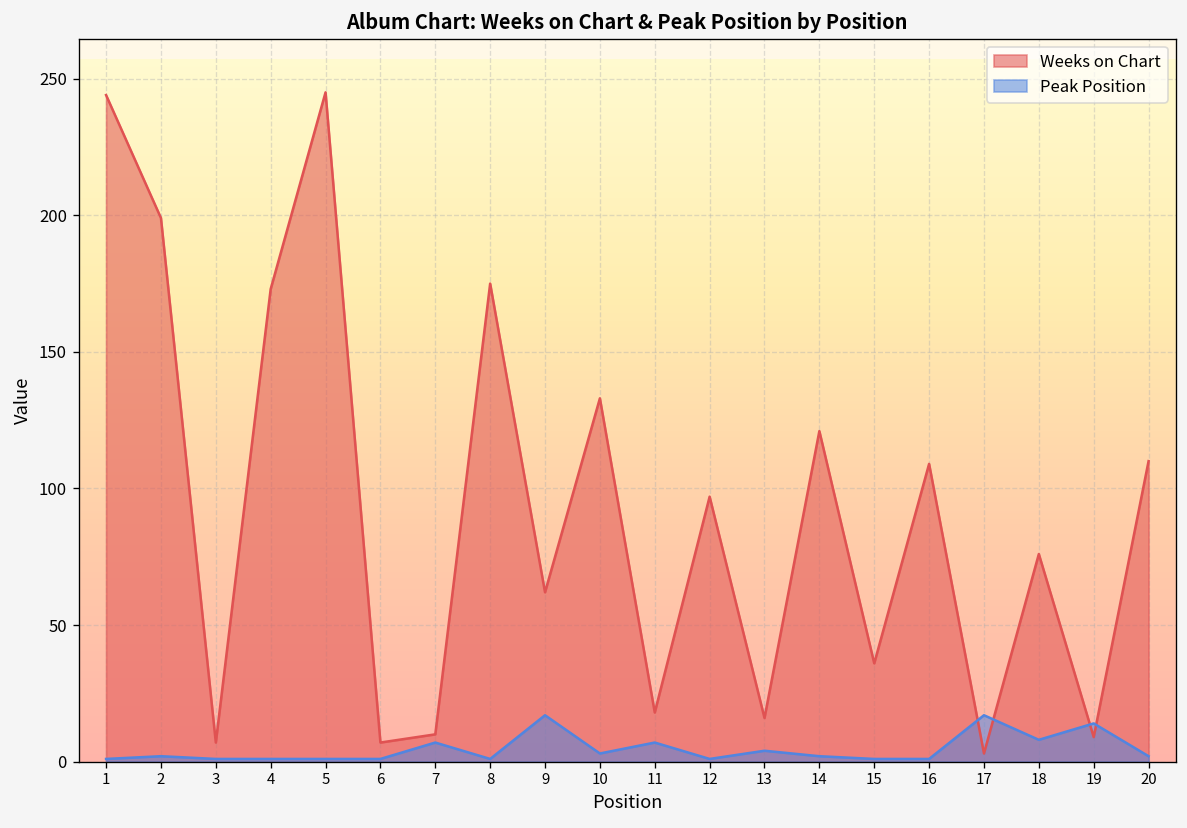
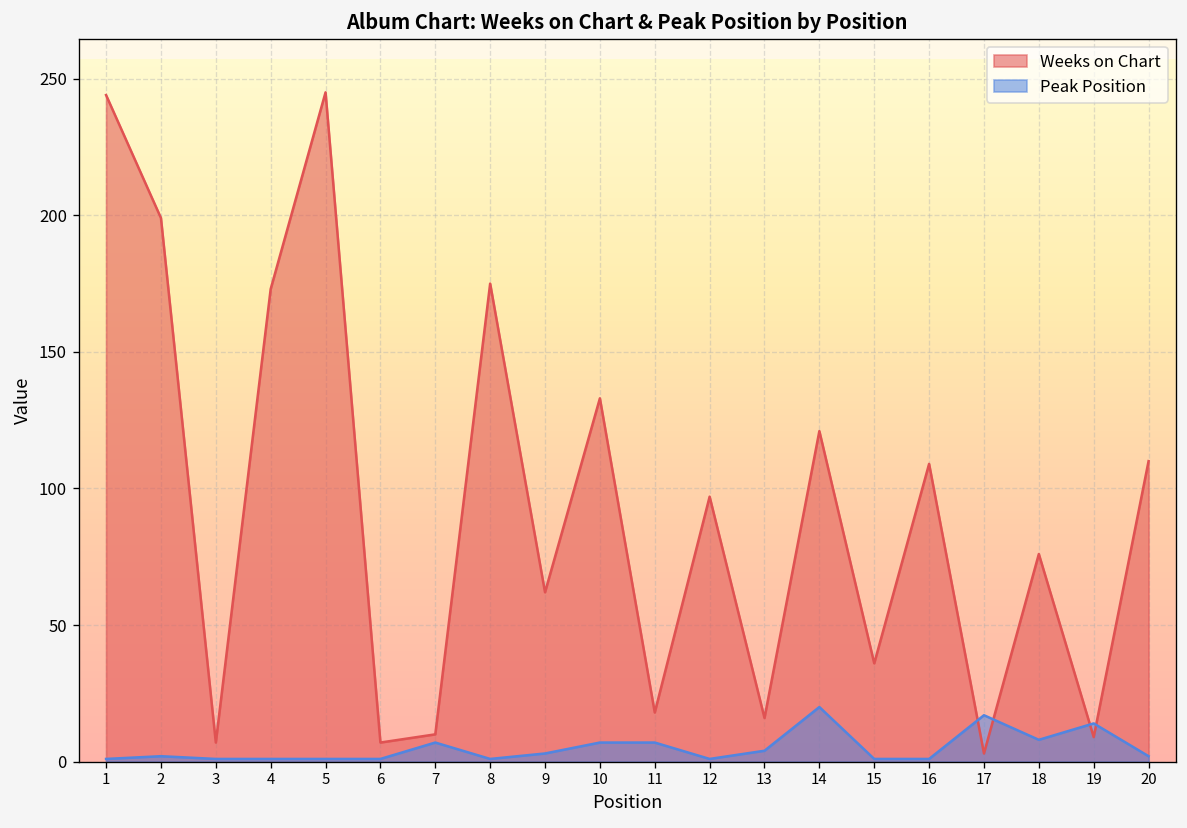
Peak Position, 9: 17 -> 3
Peak Position, 10: 3 -> 7
Peak Position, 14: 2 -> 20
